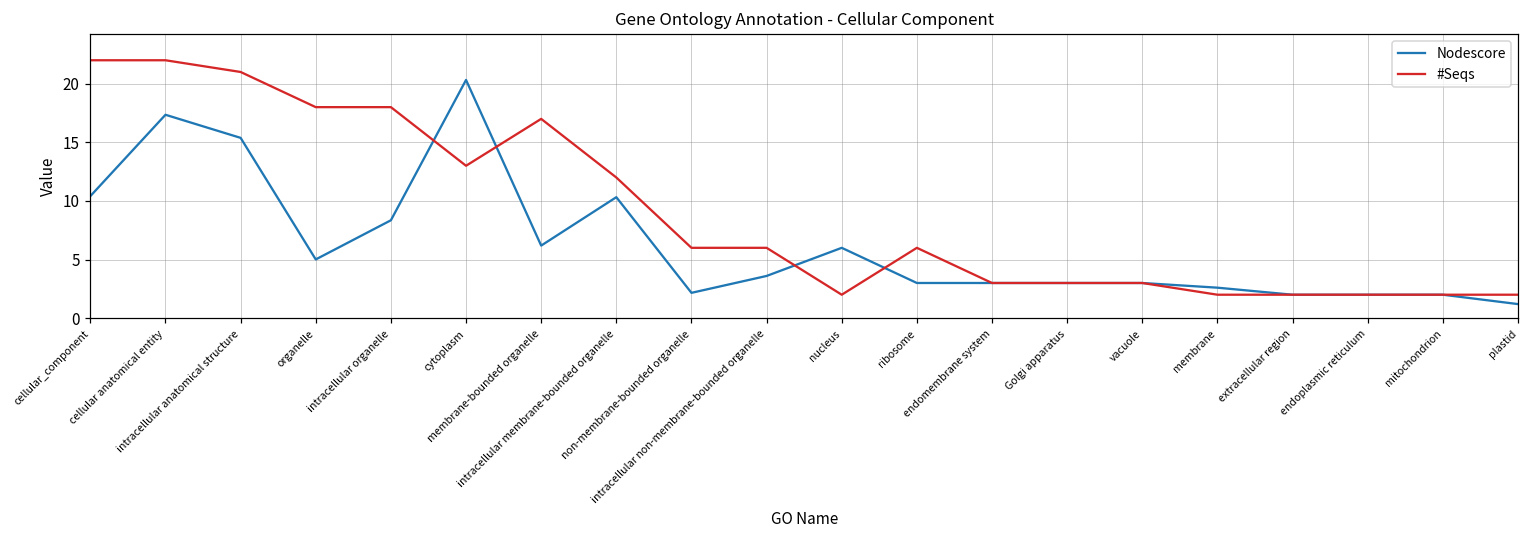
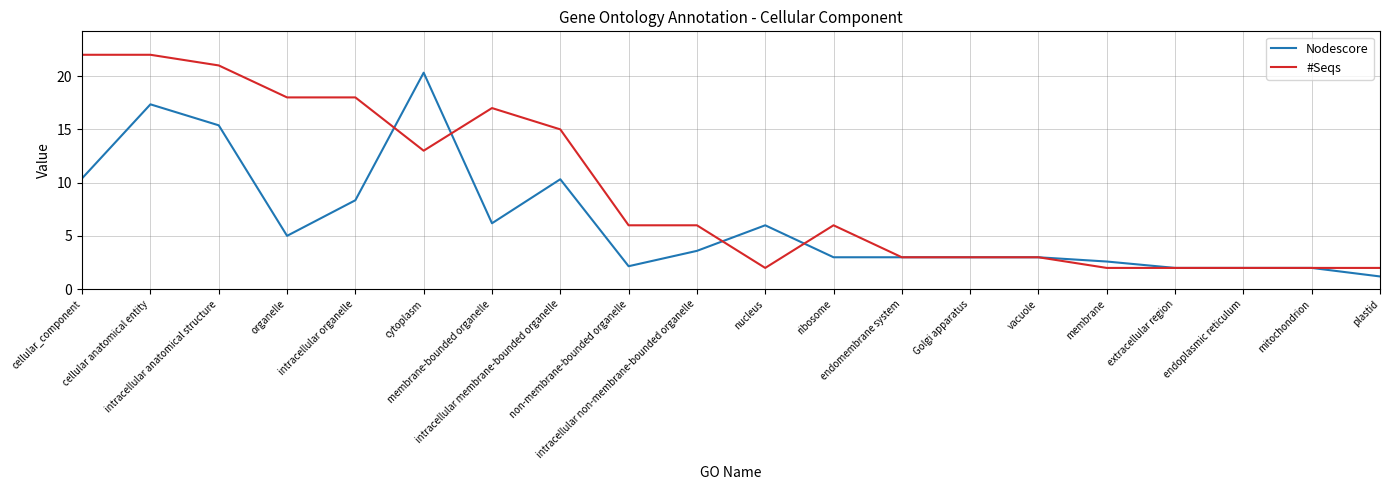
#Seqs, intracellular membrane-bounded organelle: 12 -> 15
